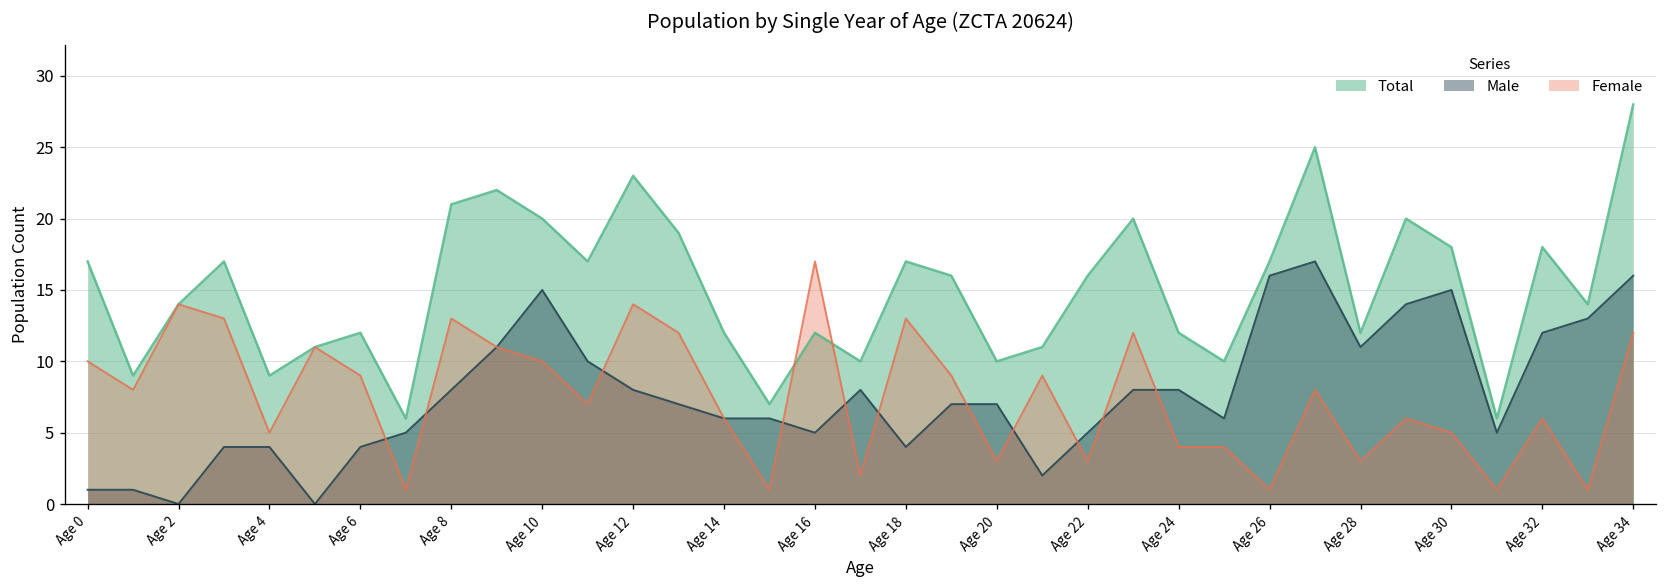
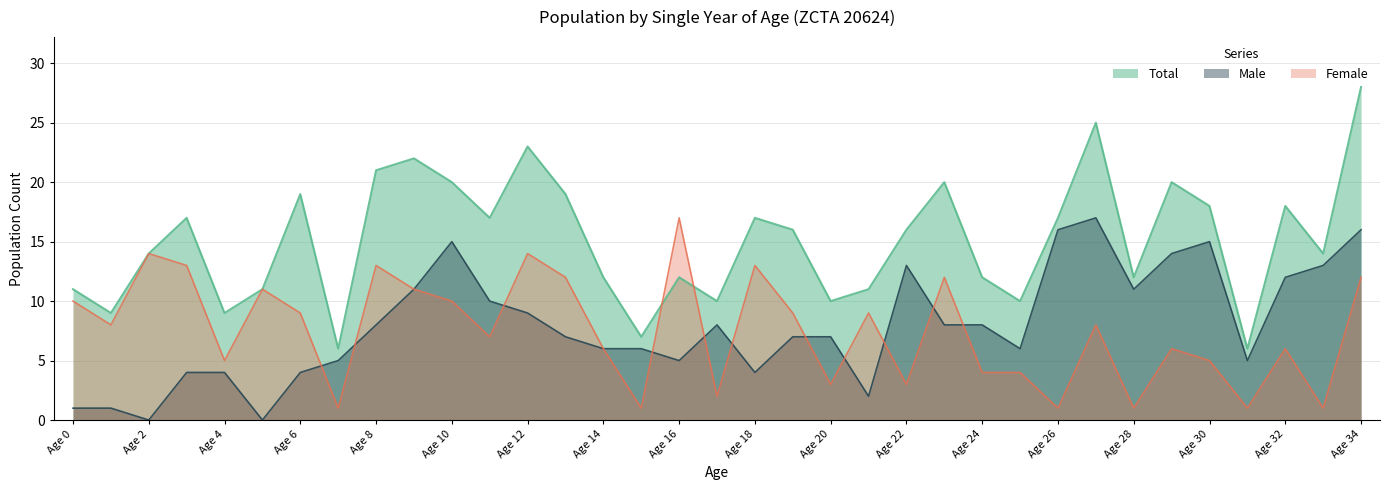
Total, Age 0: 17 -> 11
Total, Age 6: 12 -> 19
Male, Age 12: 8 -> 9
Male, Age 22: 5 -> 13
Female, Age 28: 3 -> 1
